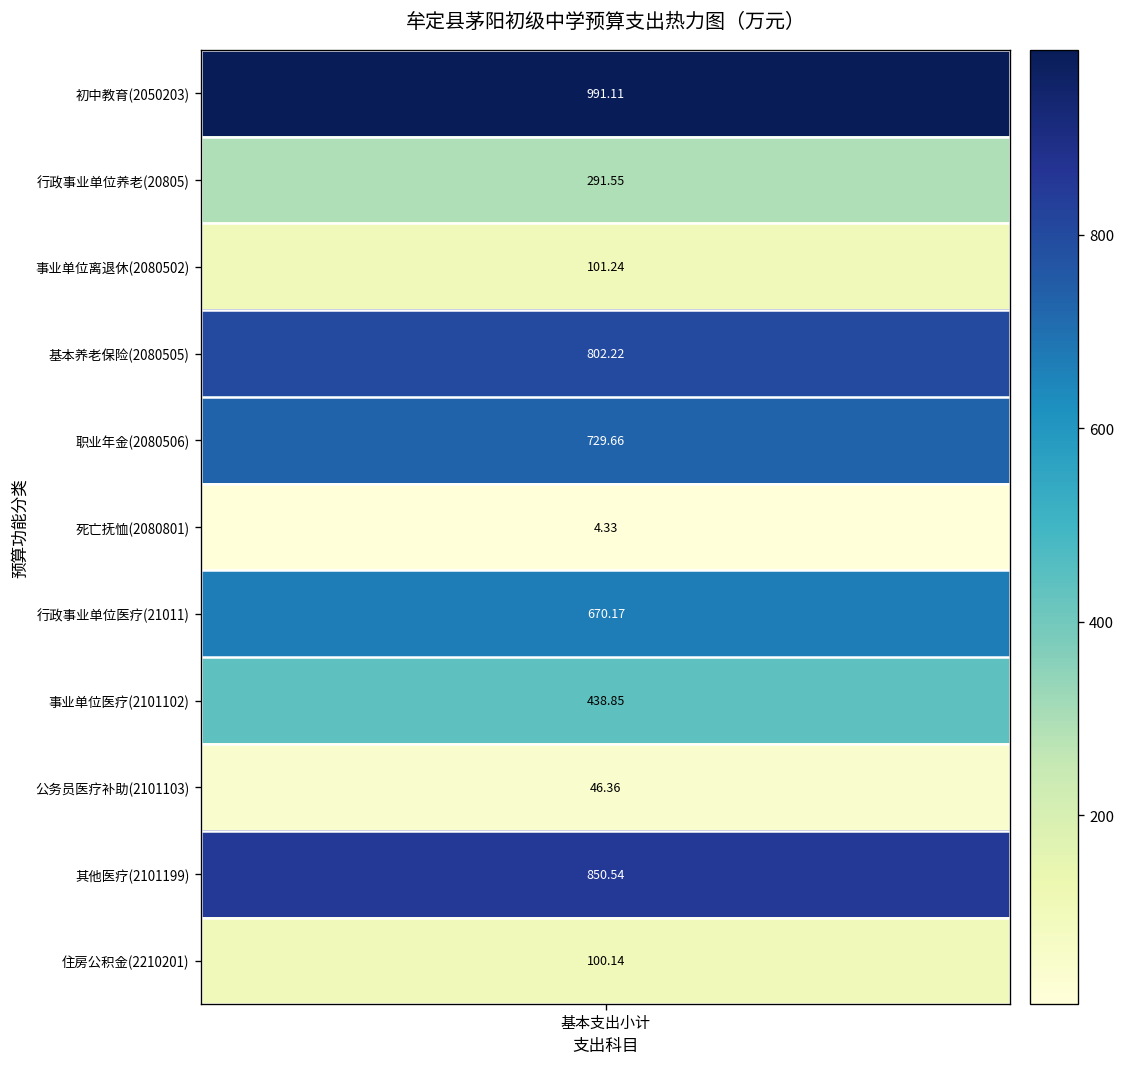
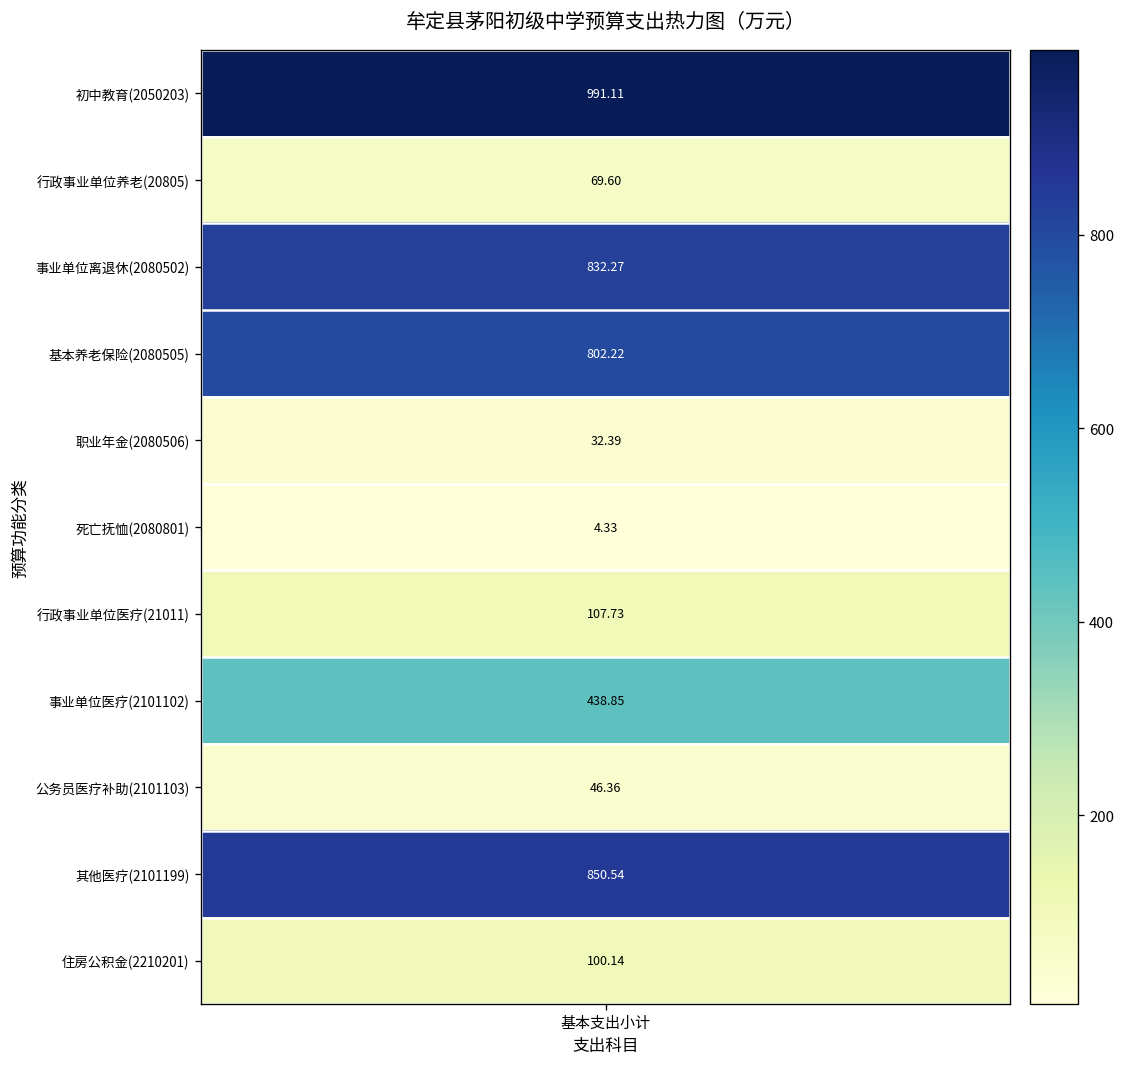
行政事业单位养老(20805), 基本支出小计: 291.55 -> 69.60
事业单位离退休(2080502), 基本支出小计: 101.24 -> 832.27
职业年金(2080506), 基本支出小计: 729.66 -> 32.39
行政事业单位医疗(21011), 基本支出小计: 670.17 -> 107.73
